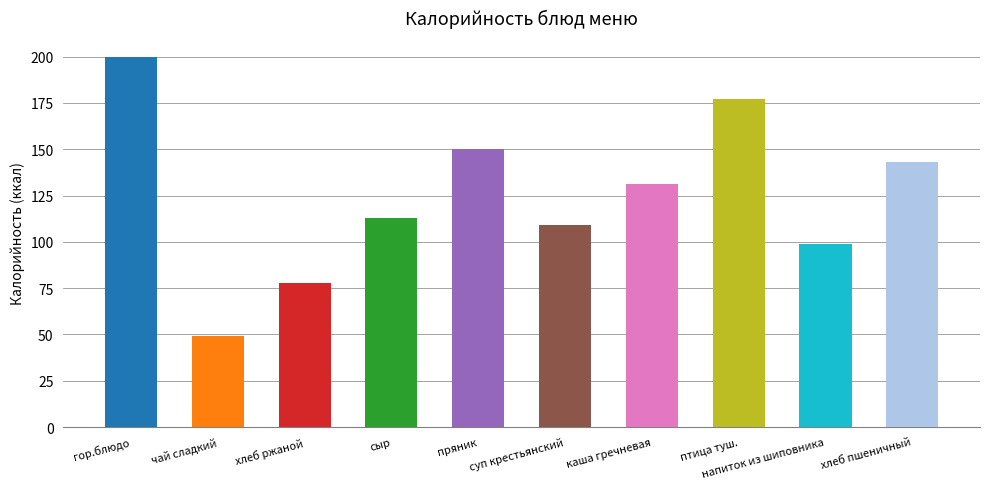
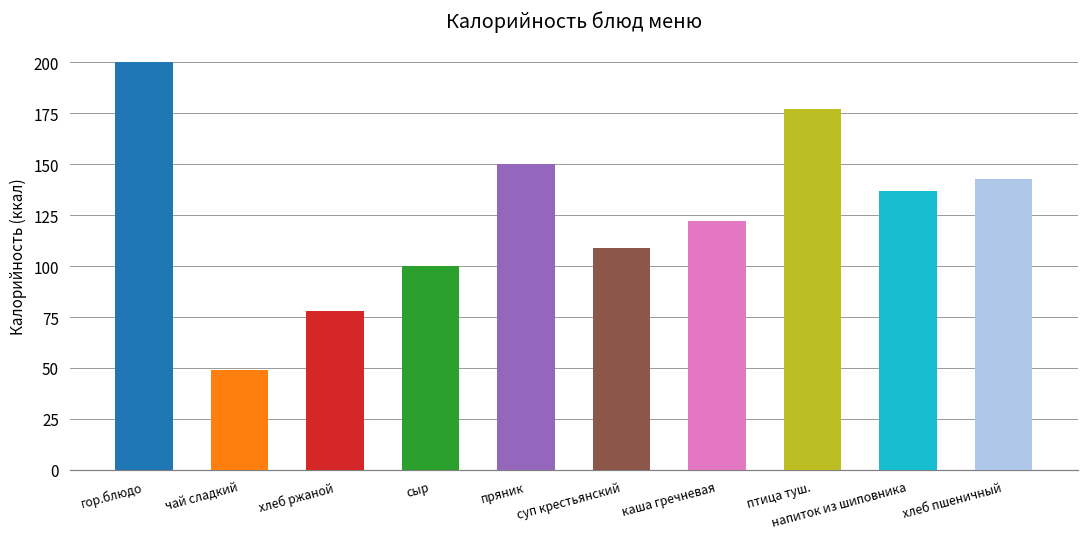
сыр: 113 -> 100
каша гречневая: 131 -> 122
напиток из шиповника: 99 -> 137
